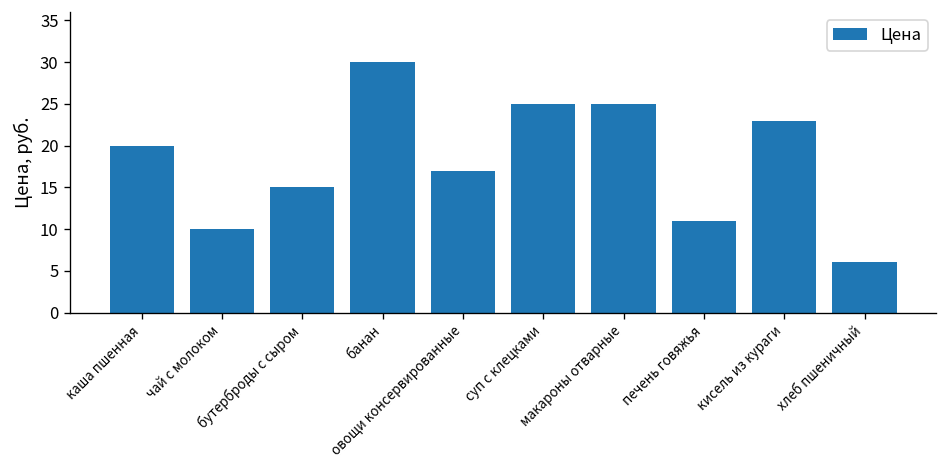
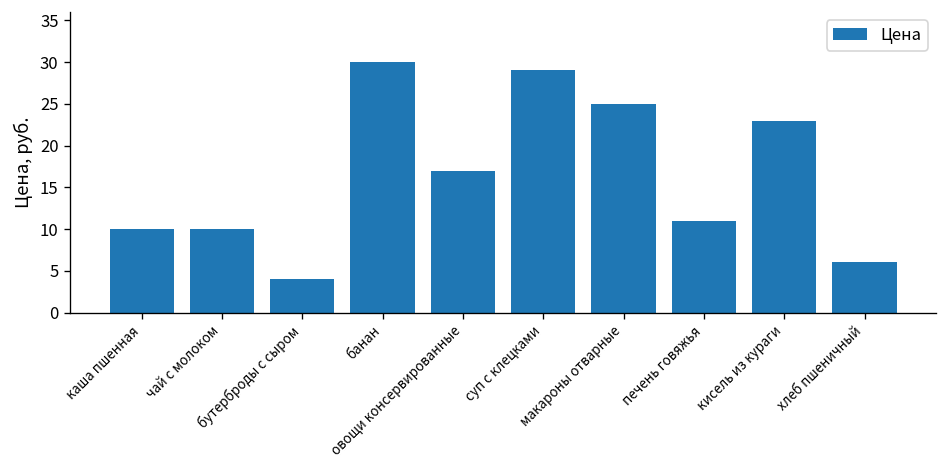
каша пшенная: 20 -> 10
бутерброды с сыром: 15 -> 4
суп с клецками: 25 -> 29
